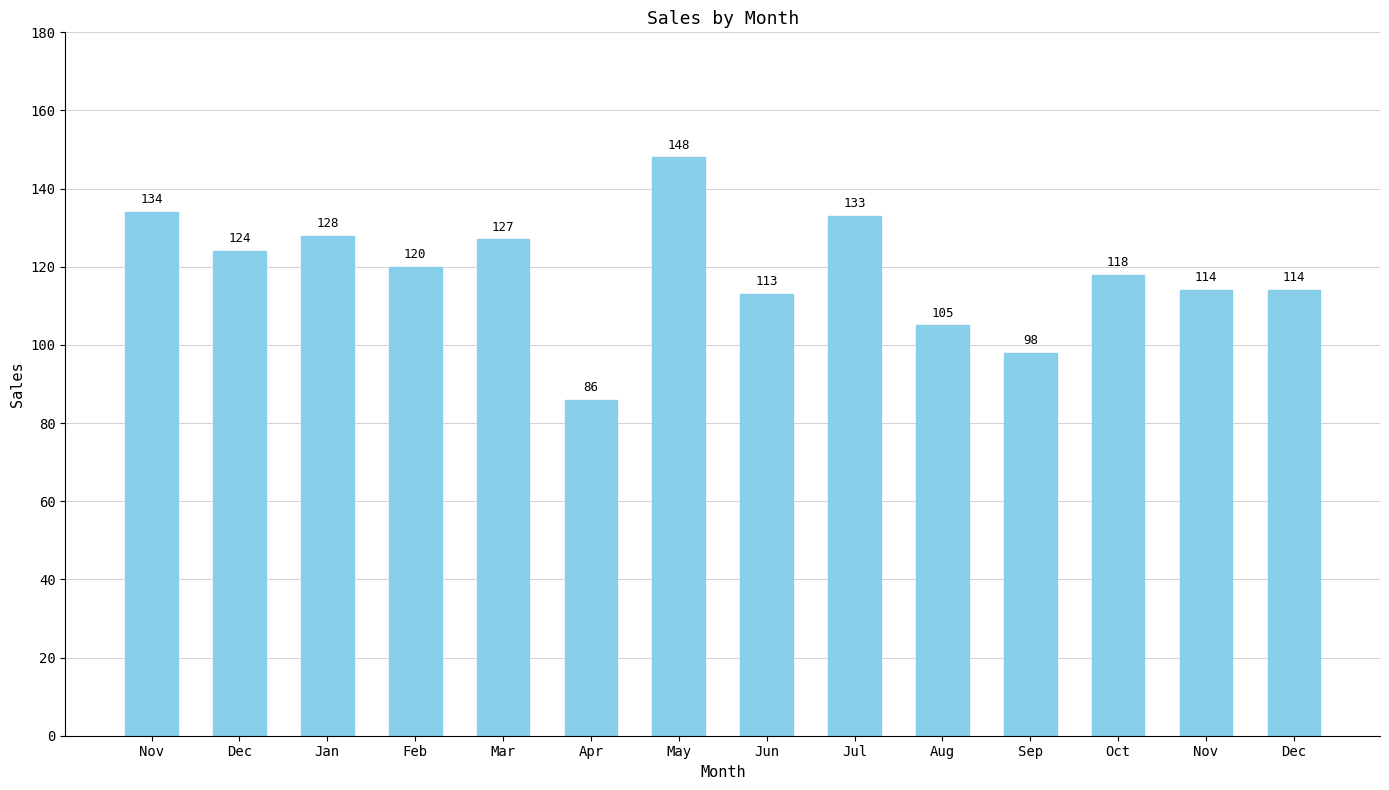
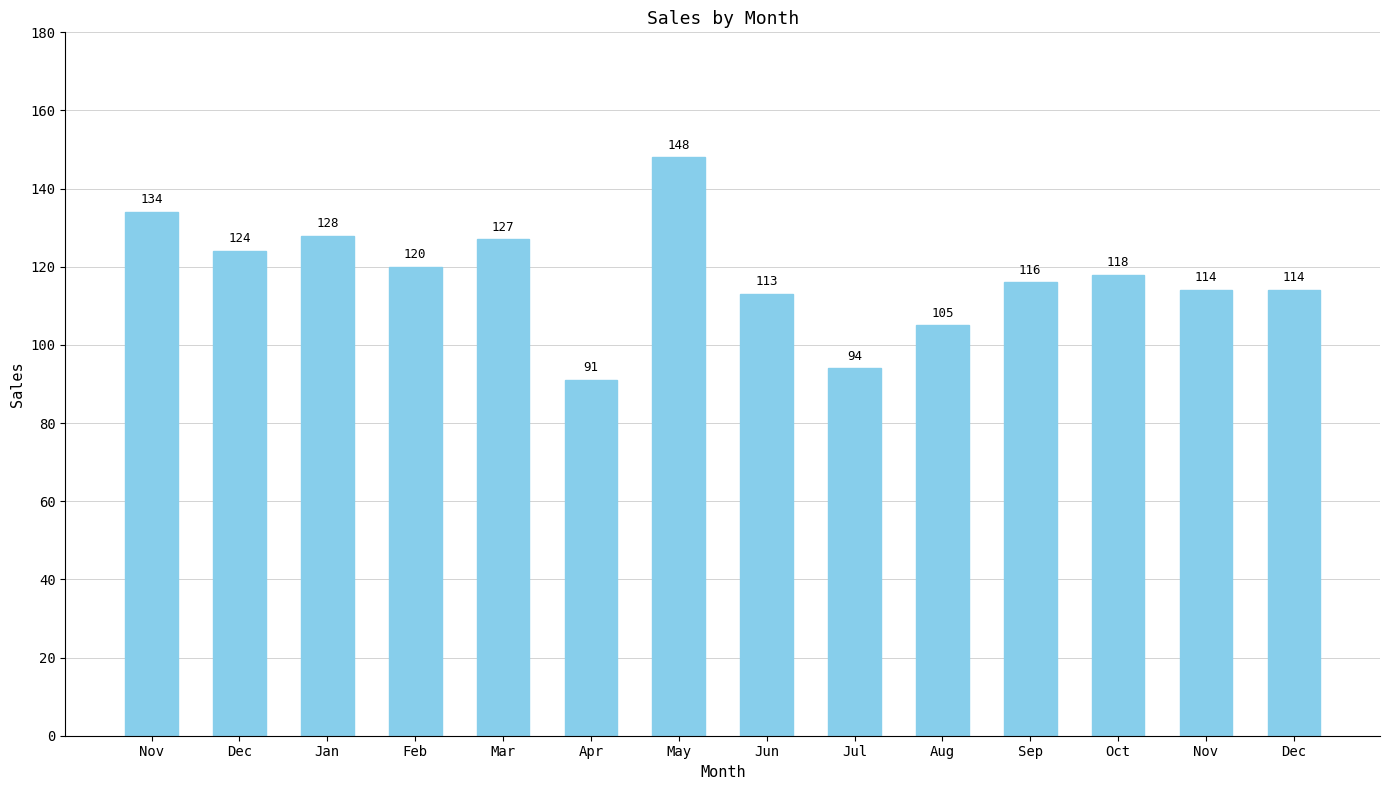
Apr: 86 -> 91
Jul: 133 -> 94
Sep: 98 -> 116
